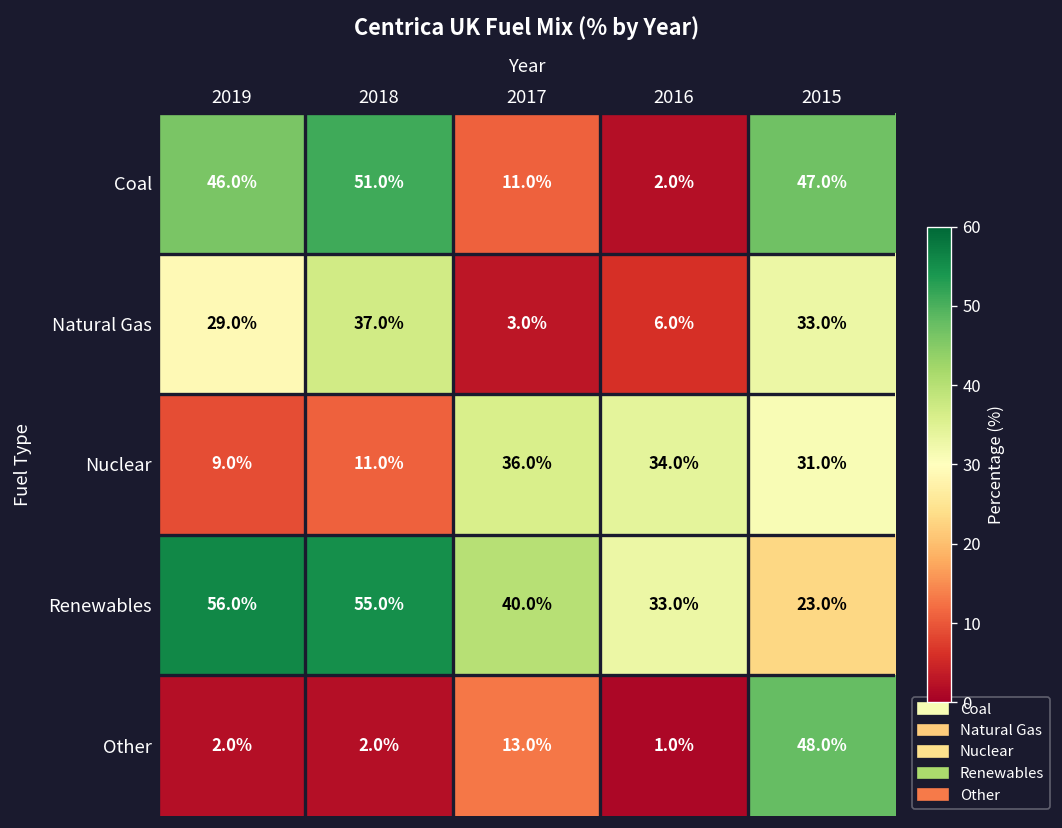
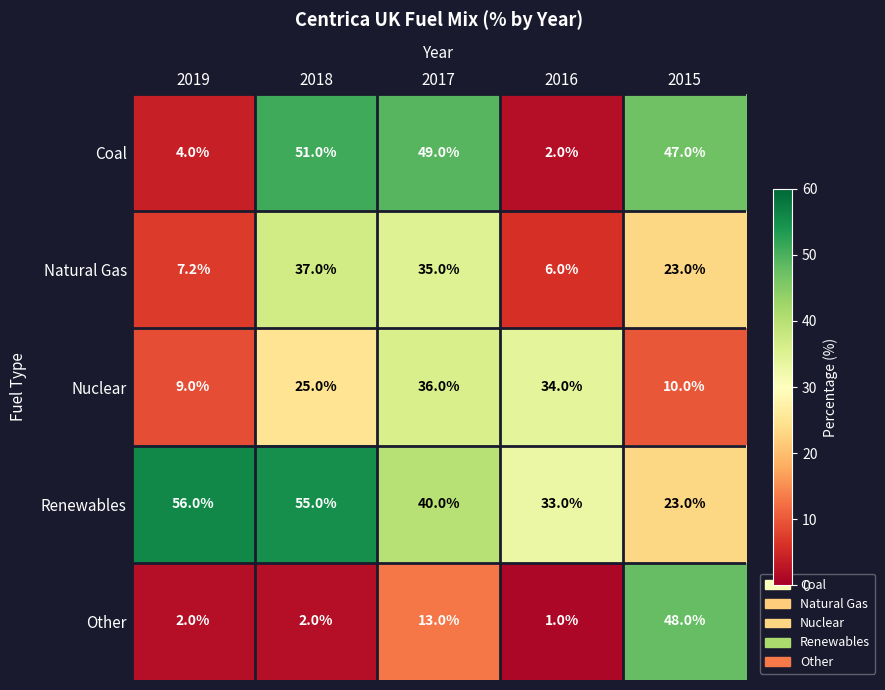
Coal, 2019: 46.0% -> 4.0%
Coal, 2017: 11.0% -> 49.0%
Natural Gas, 2019: 29.0% -> 7.2%
Natural Gas, 2017: 3.0% -> 35.0%
Natural Gas, 2015: 33.0% -> 23.0%
Nuclear, 2018: 11.0% -> 25.0%
Nuclear, 2015: 31.0% -> 10.0%
